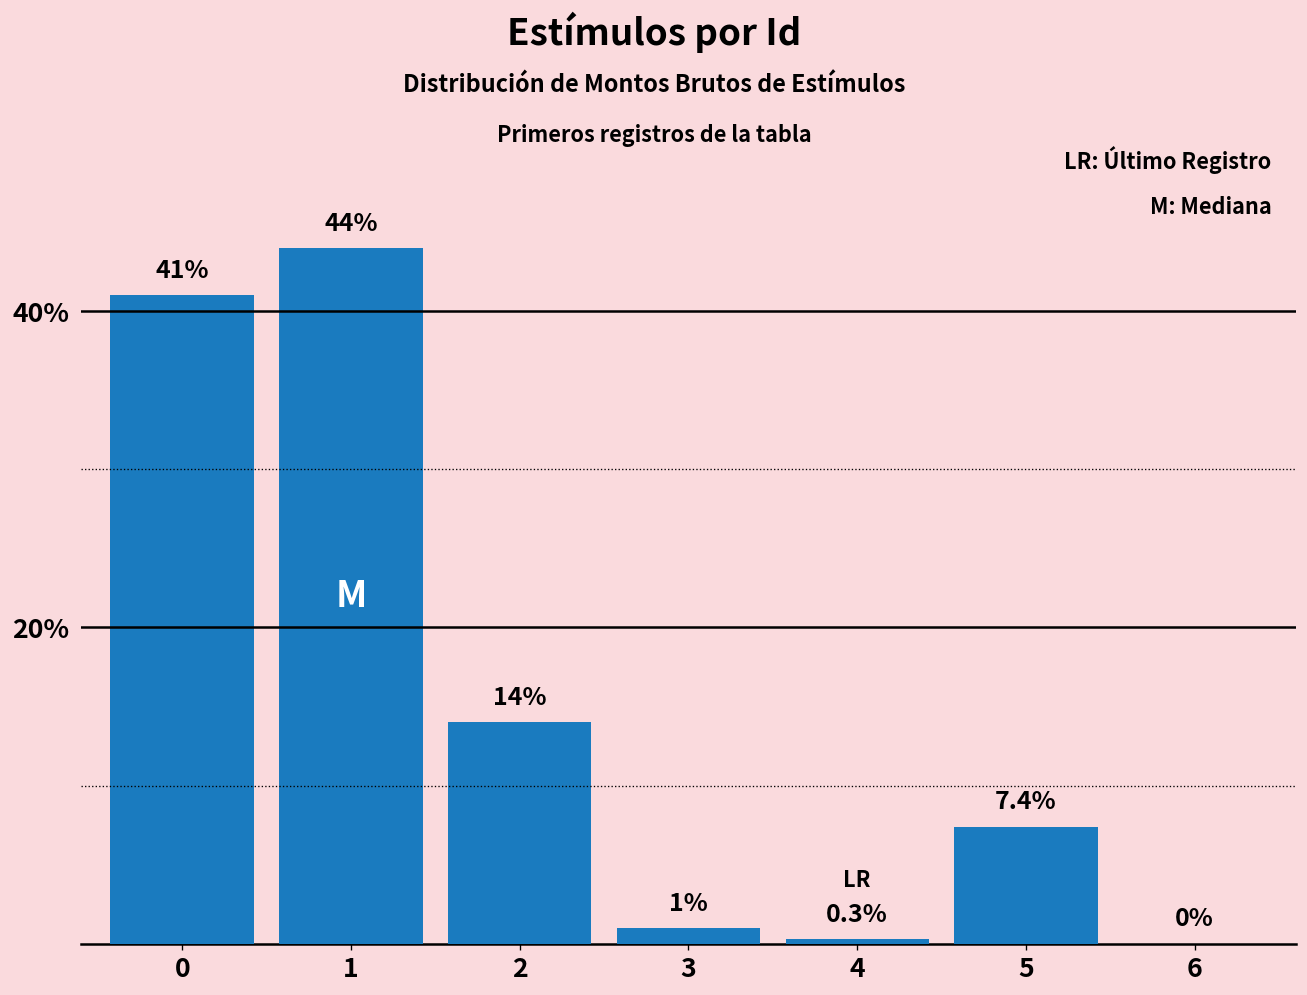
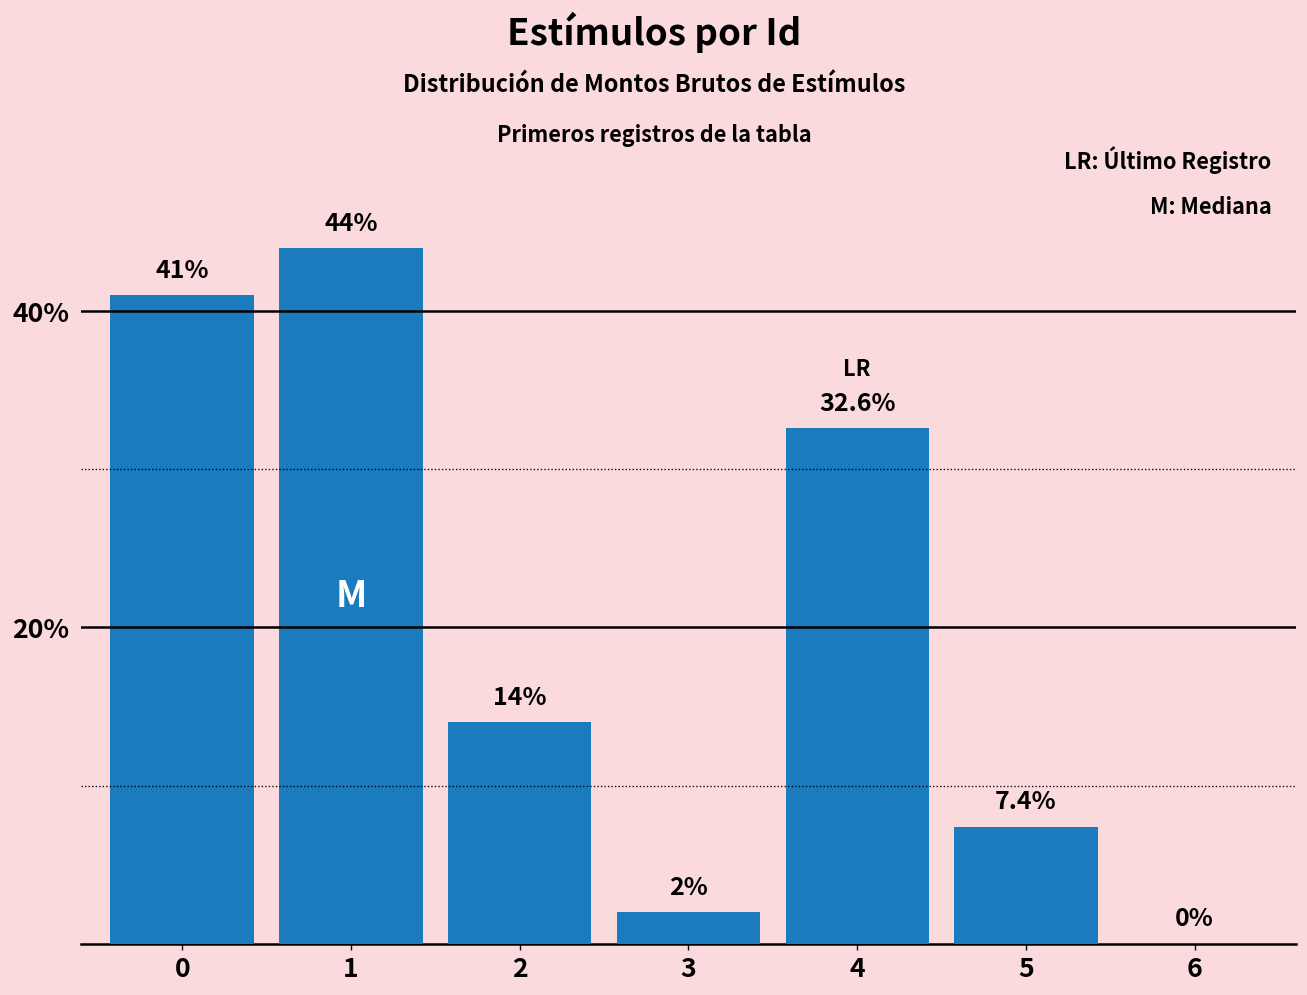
3: 1% -> 2%
4: 0.3% -> 32.6%
